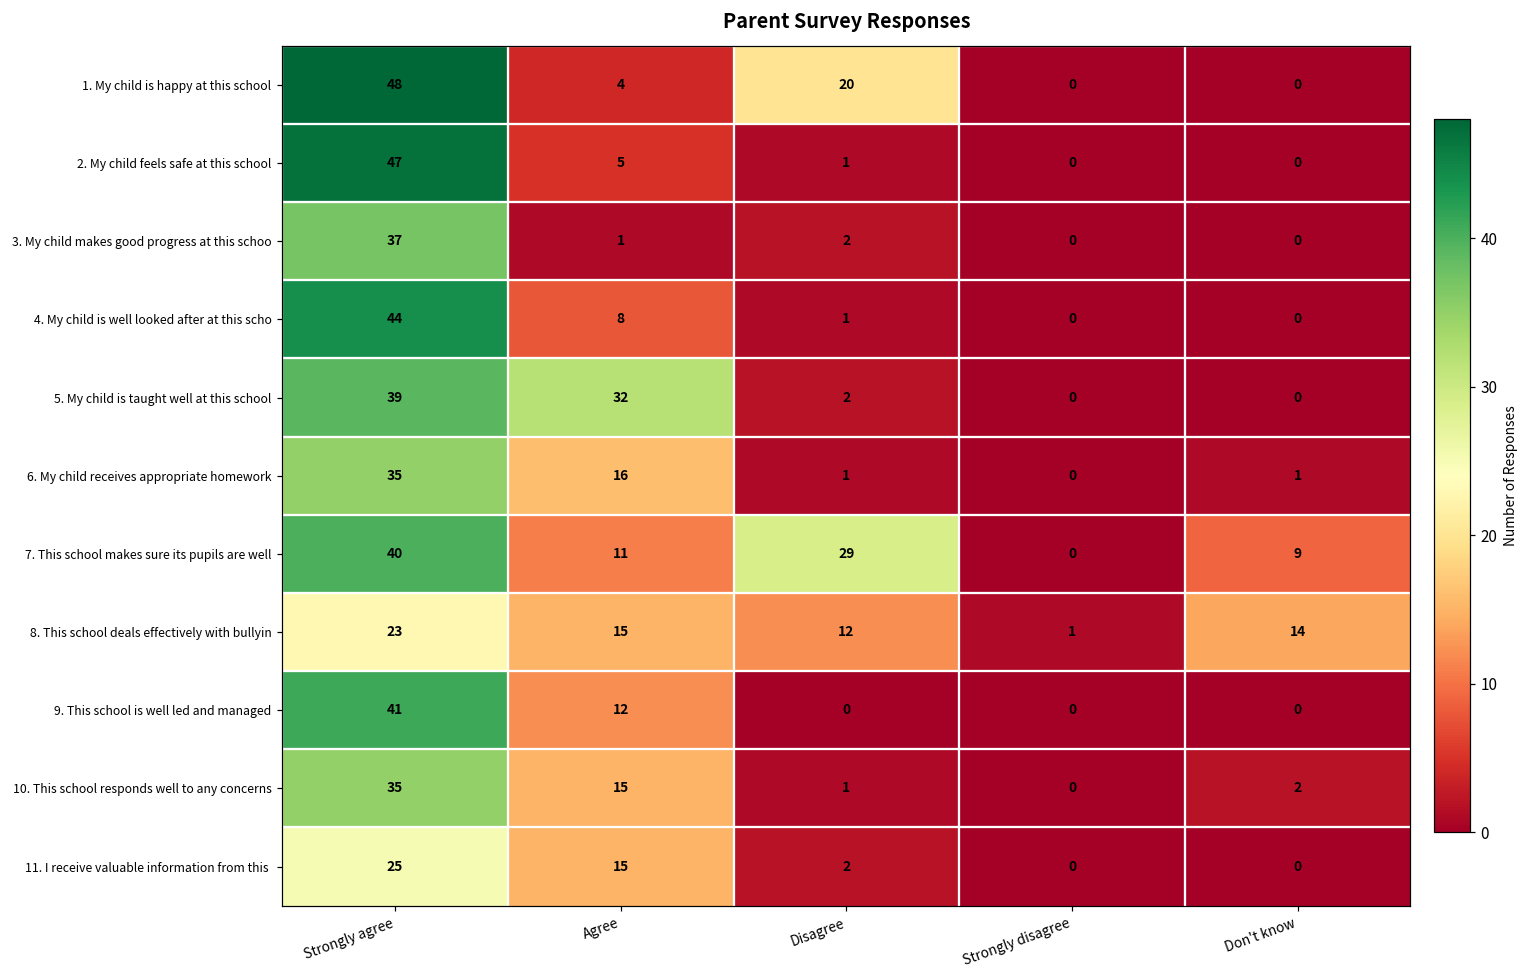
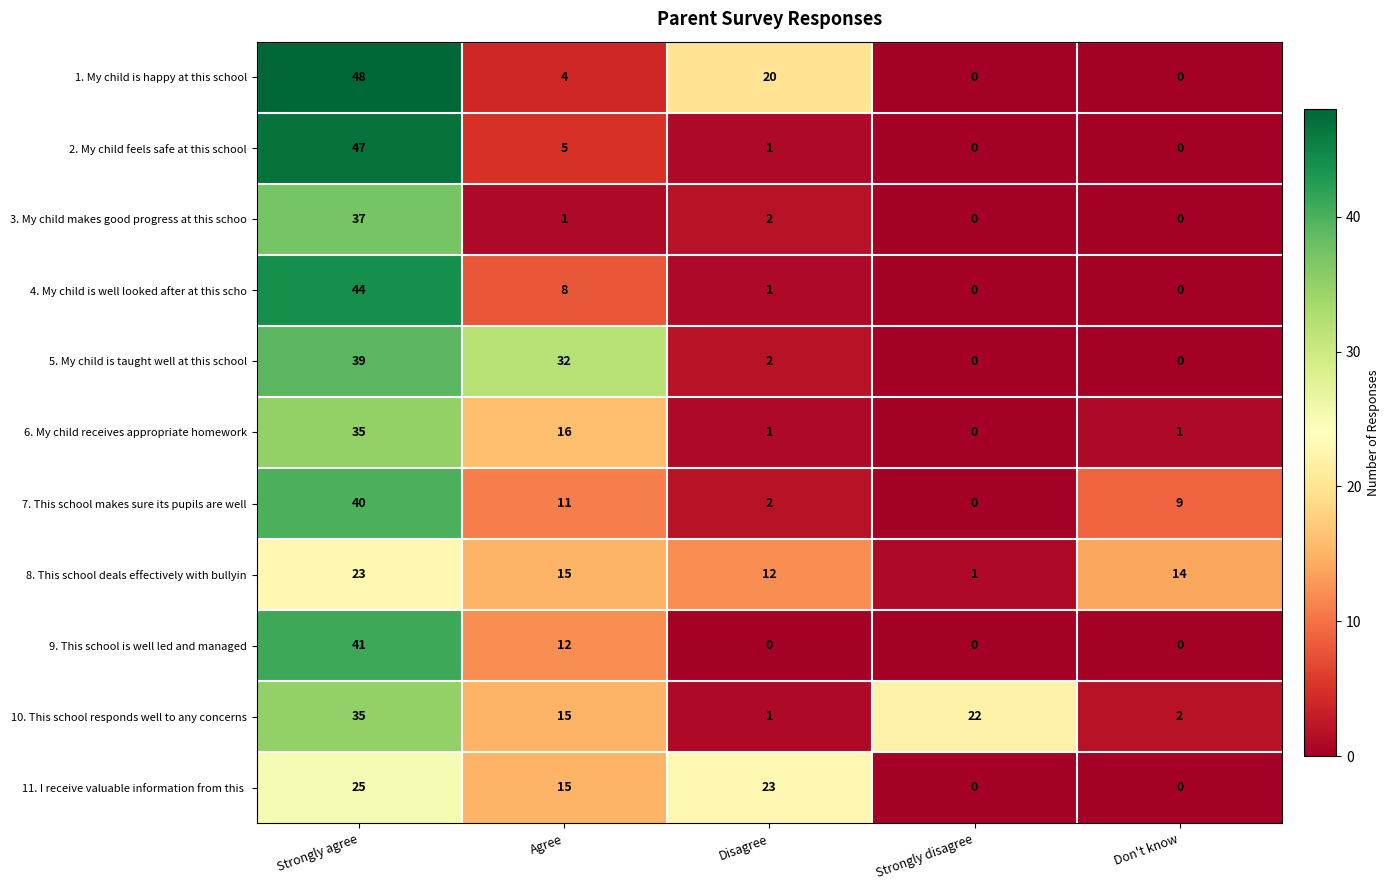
7. This school makes sure its pupils are well, Disagree: 29 -> 2
10. This school responds well to any concerns, Strongly disagree: 0 -> 22
11. I receive valuable information from this, Disagree: 2 -> 23
